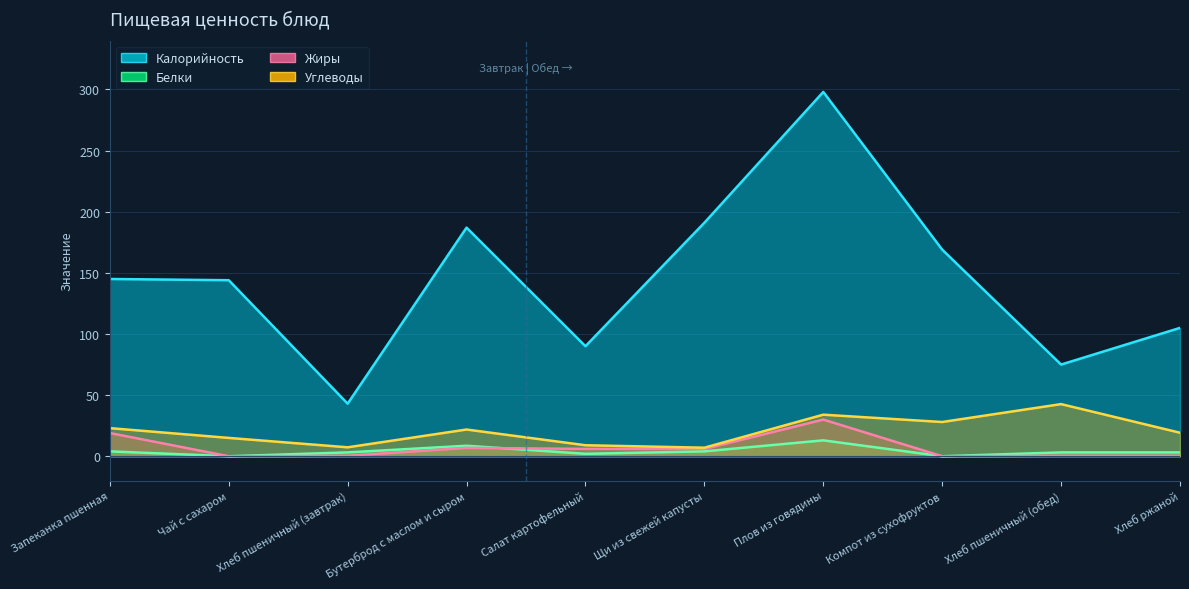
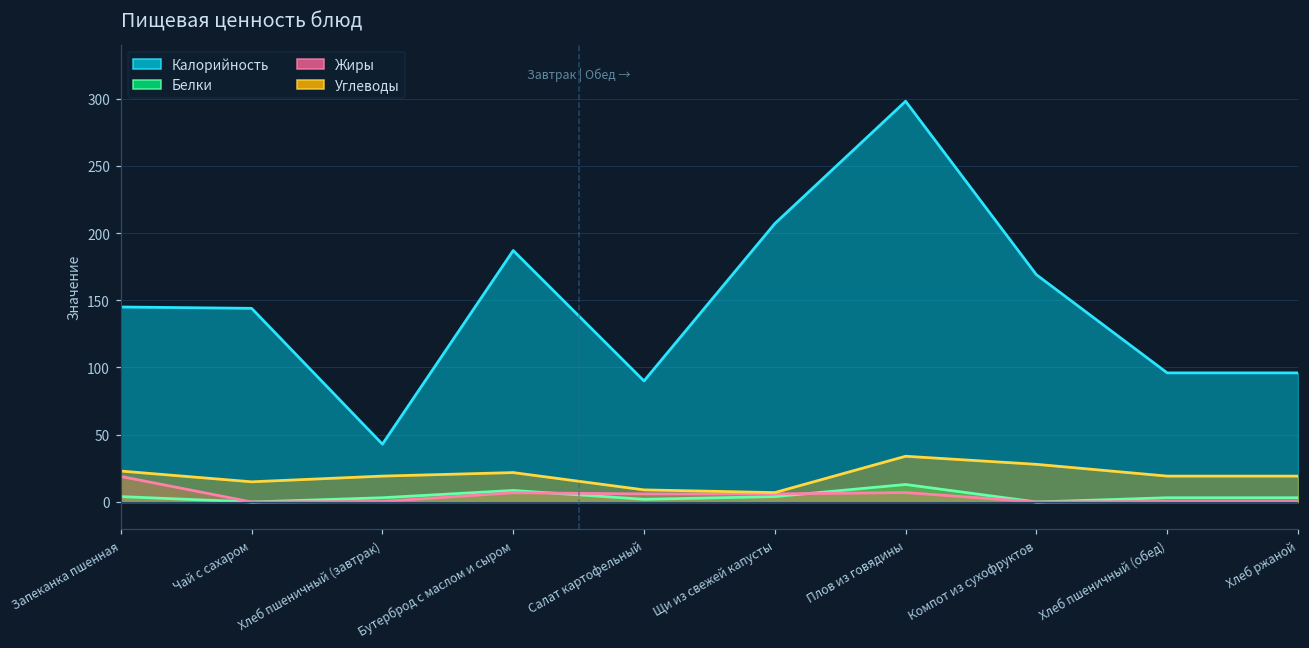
Углеводы, Хлеб пшеничный (завтрак): 7 -> 19
Калорийность, Щи из свежей капусты: 191 -> 207
Жиры, Плов из говядины: 30 -> 7
Калорийность, Хлеб пшеничный (обед): 75 -> 96
Углеводы, Хлеб пшеничный (обед): 43 -> 19
Калорийность, Хлеб ржаной: 105 -> 96
